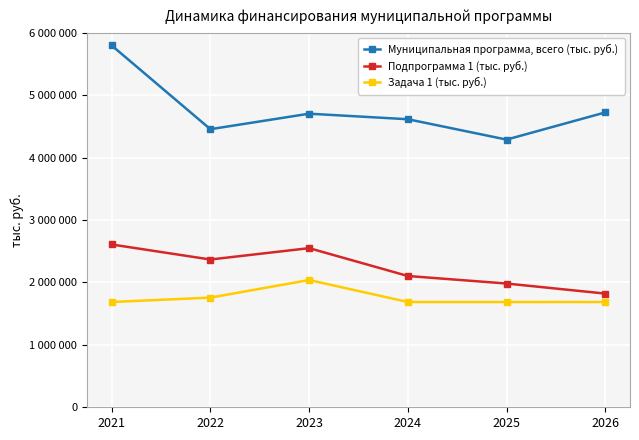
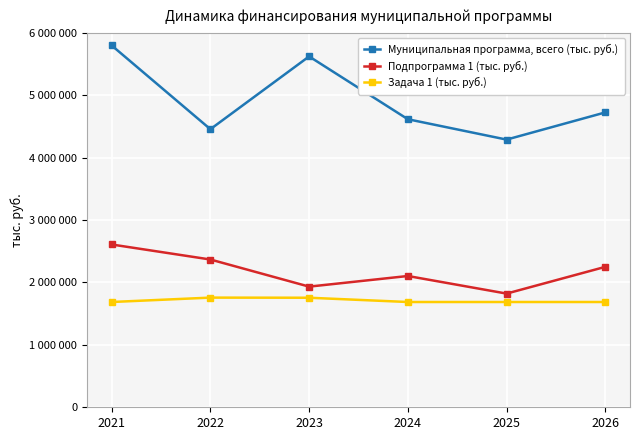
Муниципальная программа, всего (тыс. руб.), 2023: 4700000 -> 5600000
Подпрограмма 1 (тыс. руб.), 2023: 2500000 -> 1900000
Задача 1 (тыс. руб.), 2023: 2000000 -> 1800000
Подпрограмма 1 (тыс. руб.), 2025: 2000000 -> 1800000
Подпрограмма 1 (тыс. руб.), 2026: 1800000 -> 2200000
